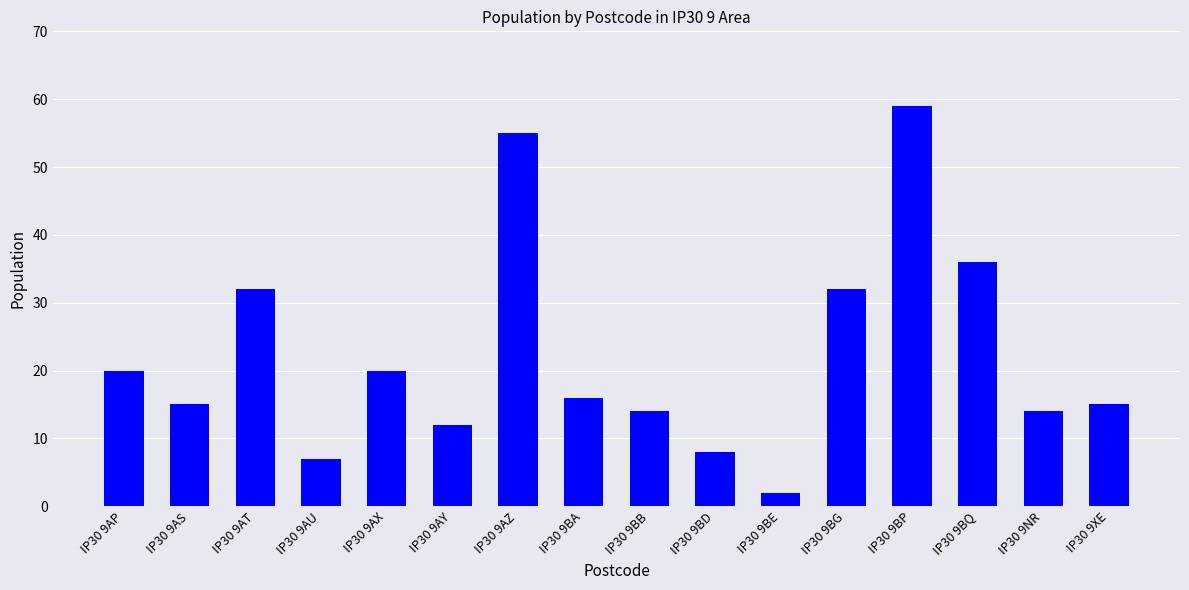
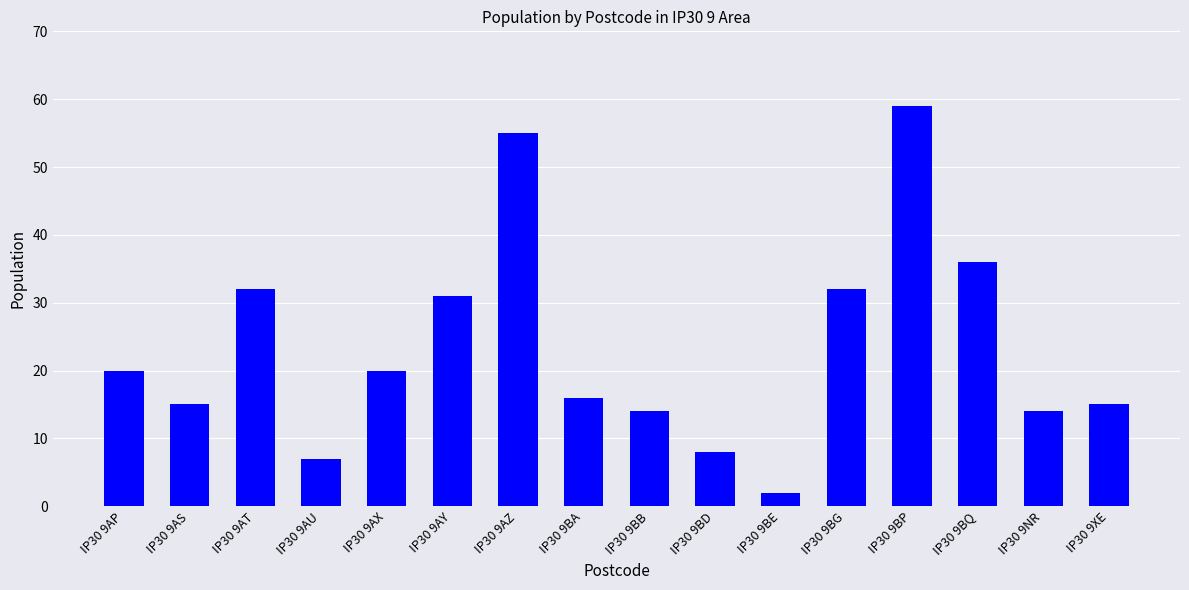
IP30 9AY: 12 -> 31
